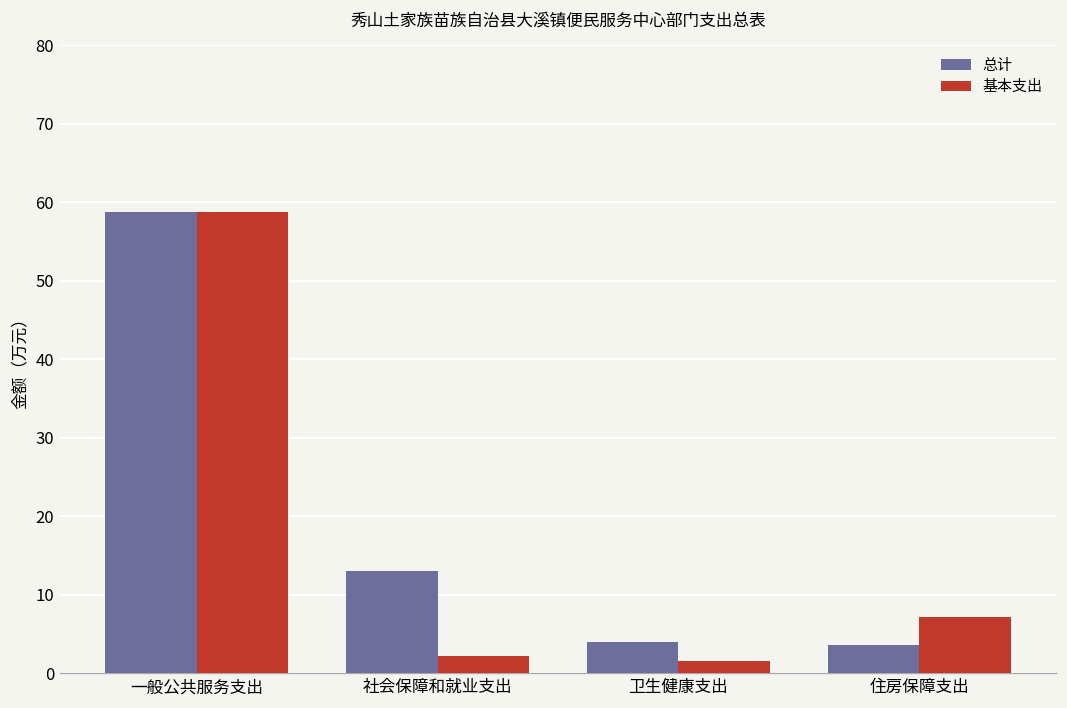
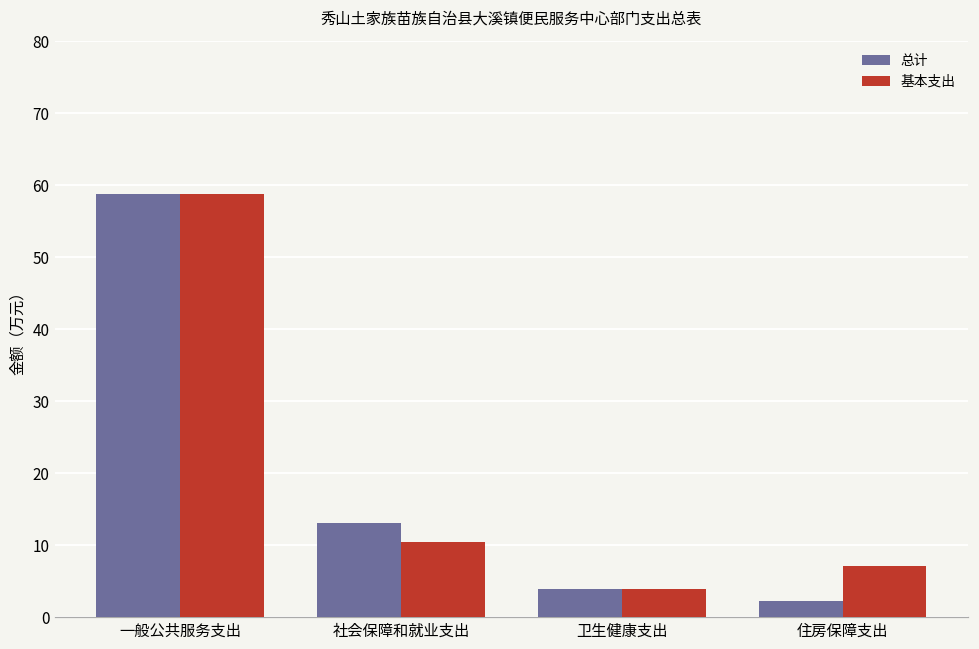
基本支出, 社会保障和就业支出: 2 -> 11
基本支出, 卫生健康支出: 2 -> 4
总计, 住房保障支出: 4 -> 2
